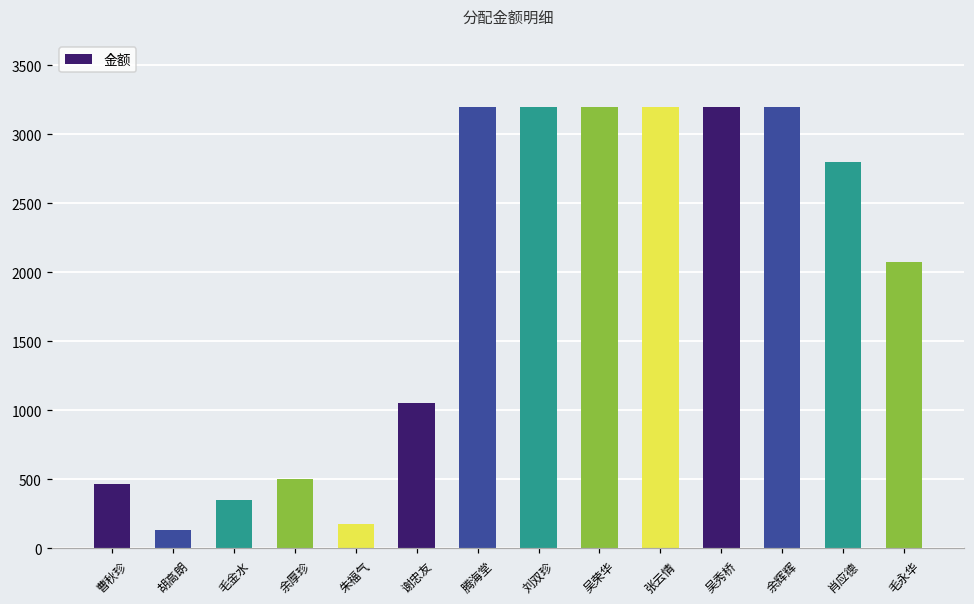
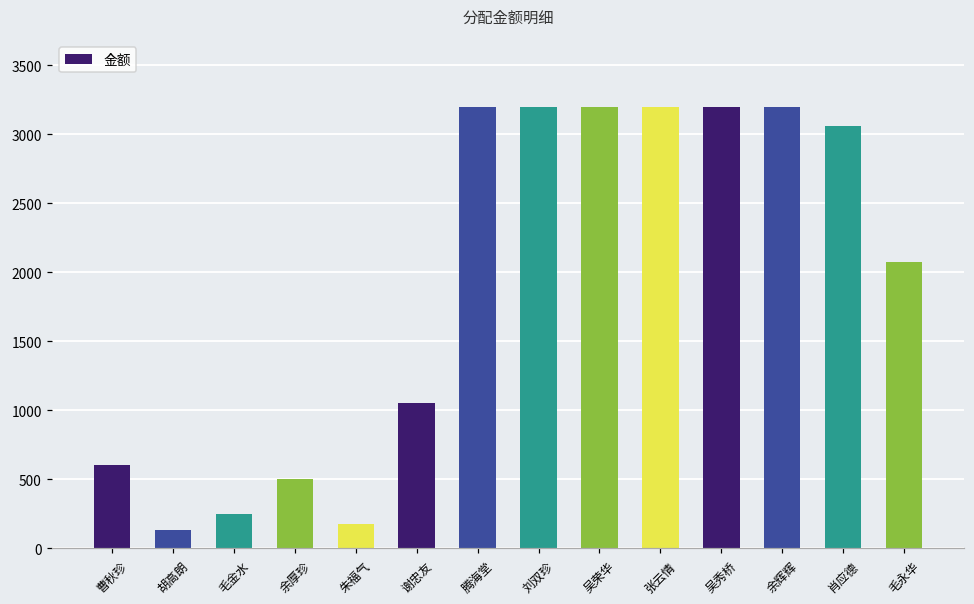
曹秋珍: 470 -> 600
毛金水: 350 -> 250
肖应德: 2800 -> 3060
